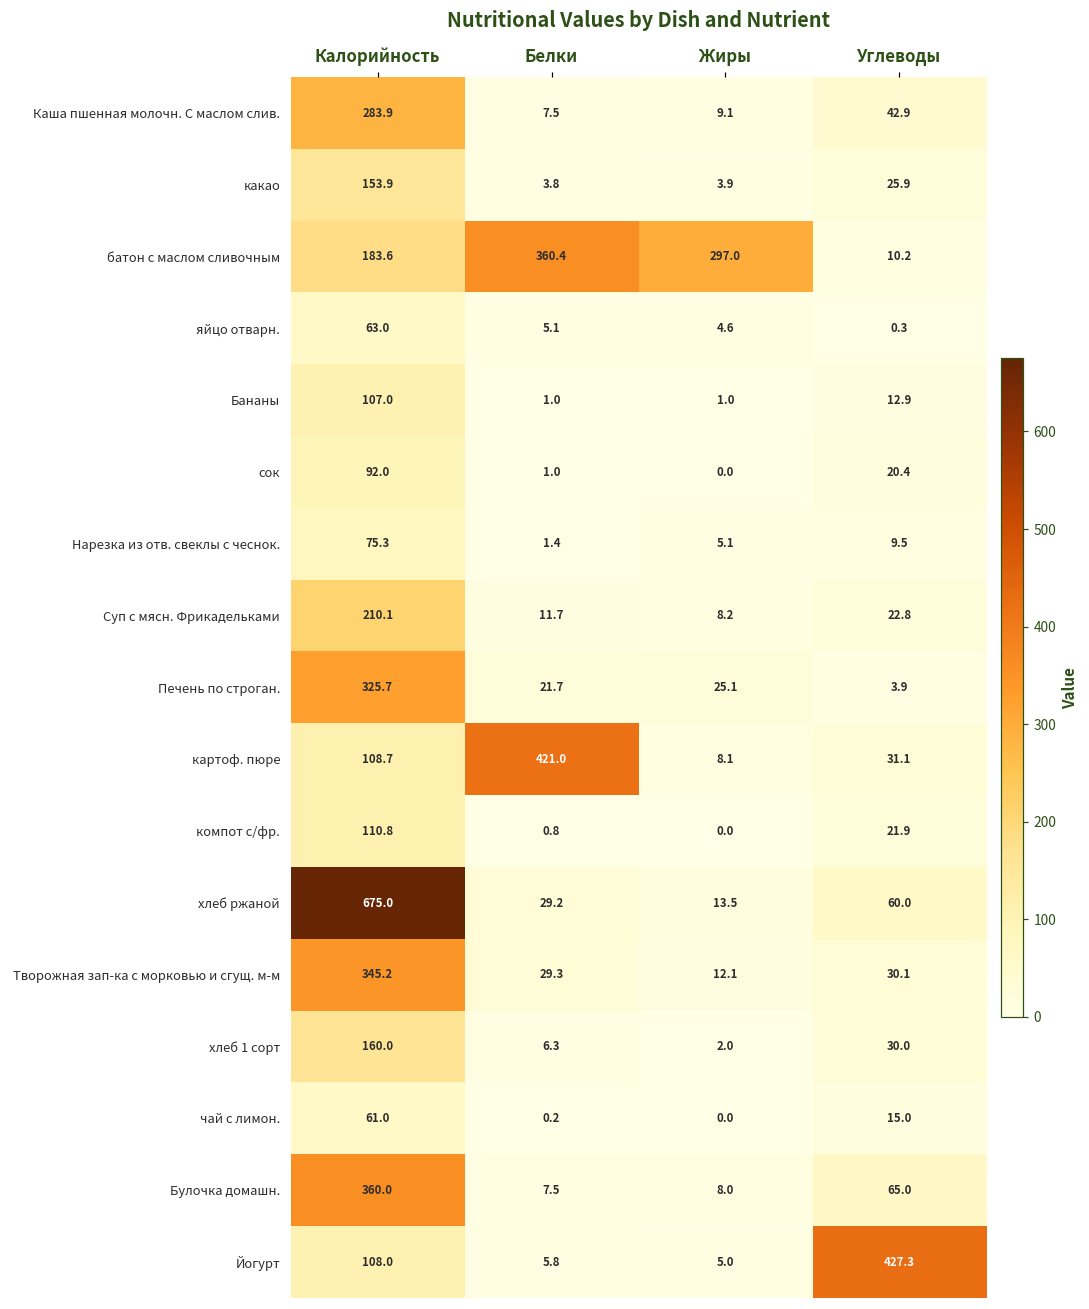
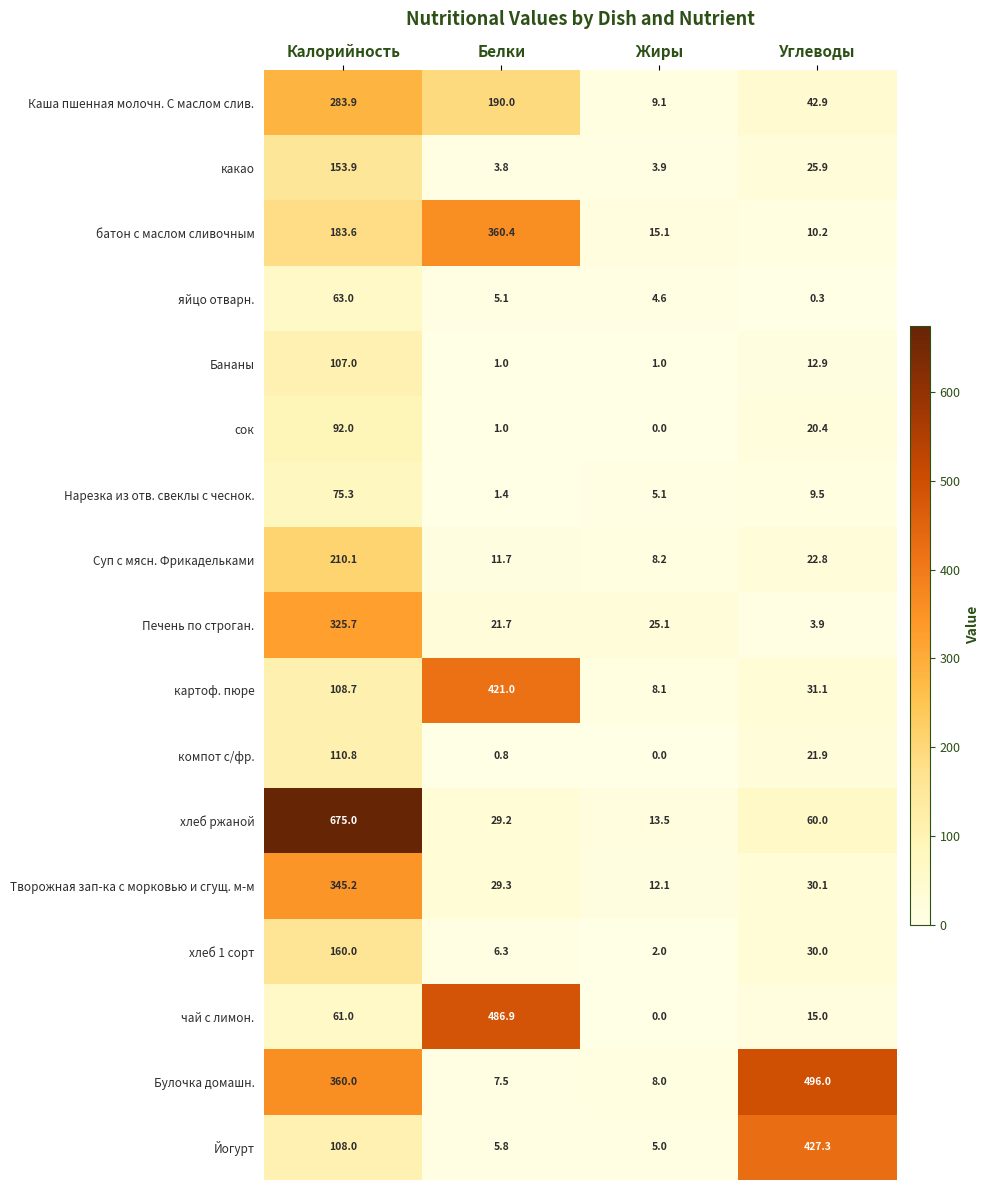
Каша пшенная молочн. С маслом слив., Белки: 7.5 -> 190.0
батон с маслом сливочным, Жиры: 297.0 -> 15.1
чай с лимон., Белки: 0.2 -> 486.9
Булочка домашн., Углеводы: 65.0 -> 496.0
